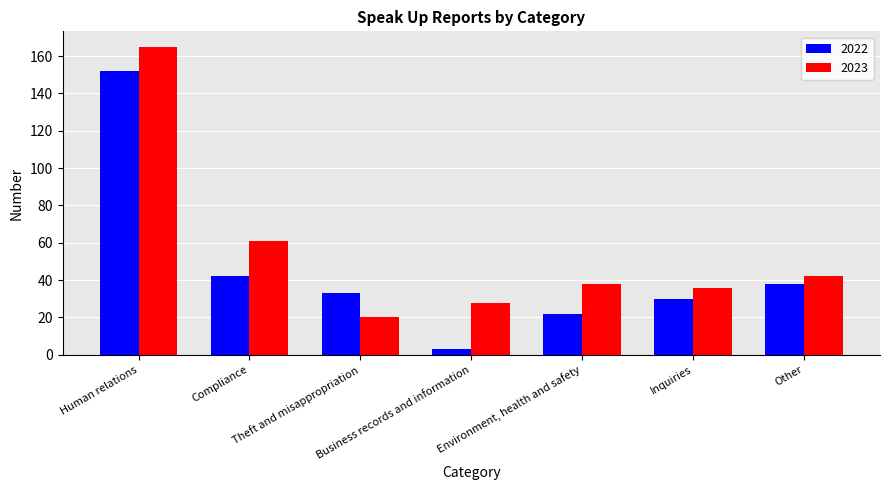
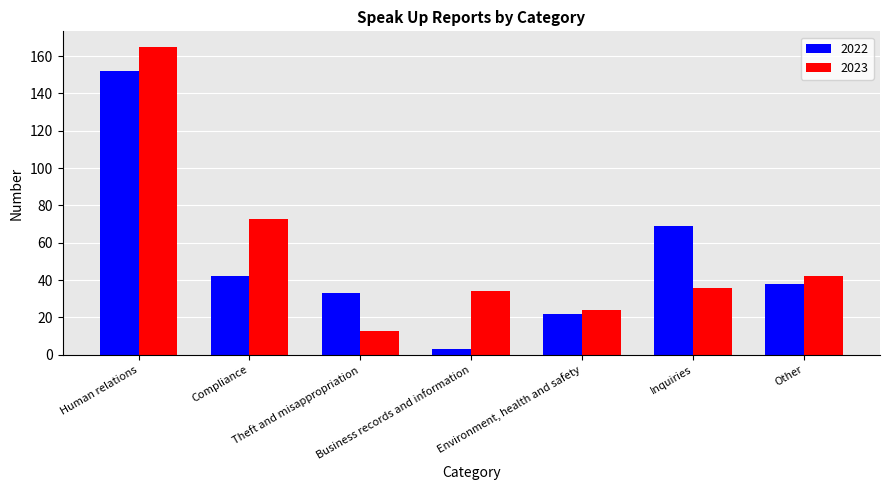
2023, Compliance: 61 -> 73
2023, Theft and misappropriation: 20 -> 13
2023, Business records and information: 28 -> 34
2023, Environment, health and safety: 38 -> 24
2022, Inquiries: 30 -> 69
